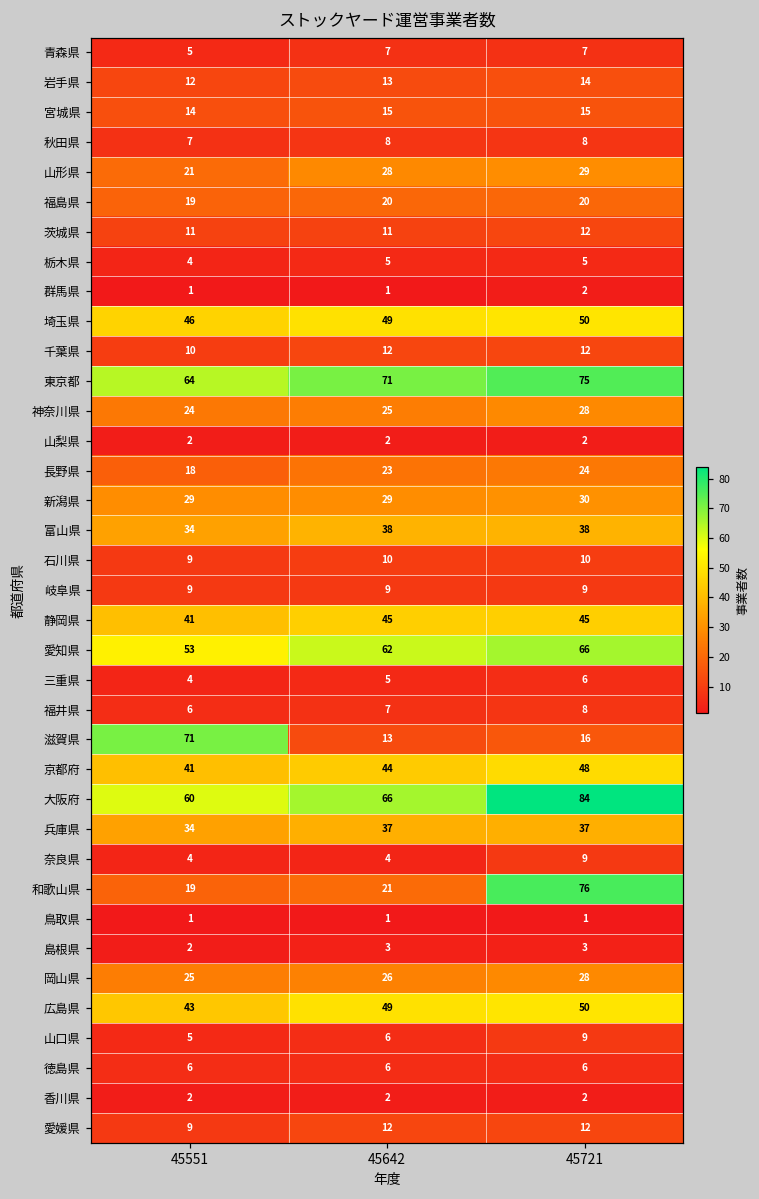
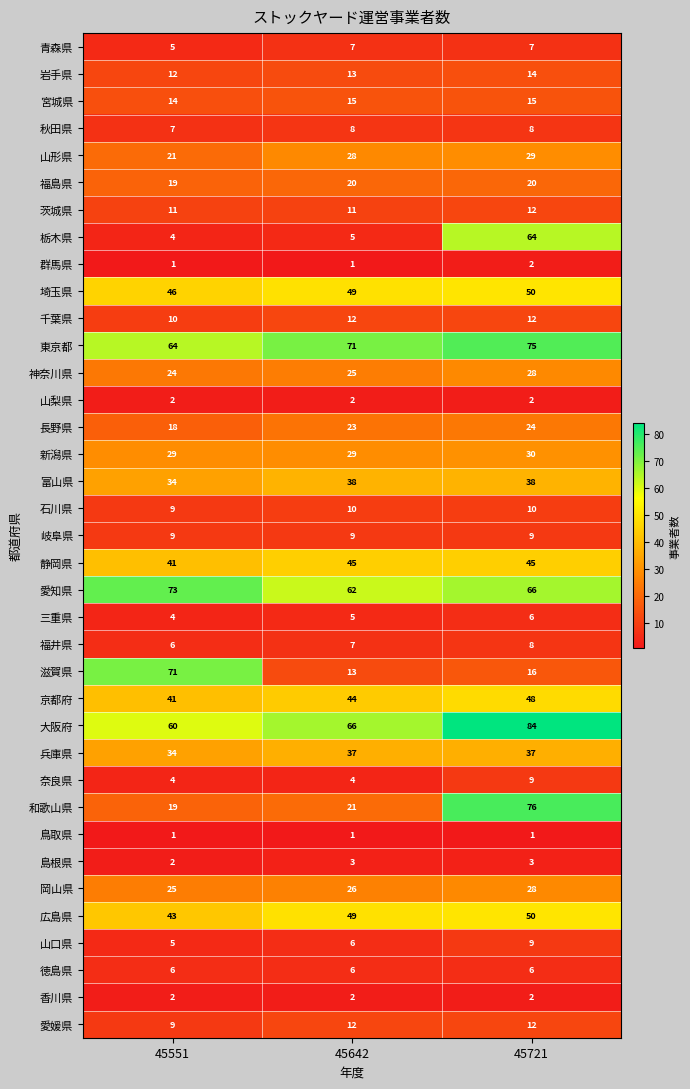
栃木県, 45721: 5 -> 64
愛知県, 45551: 53 -> 73
